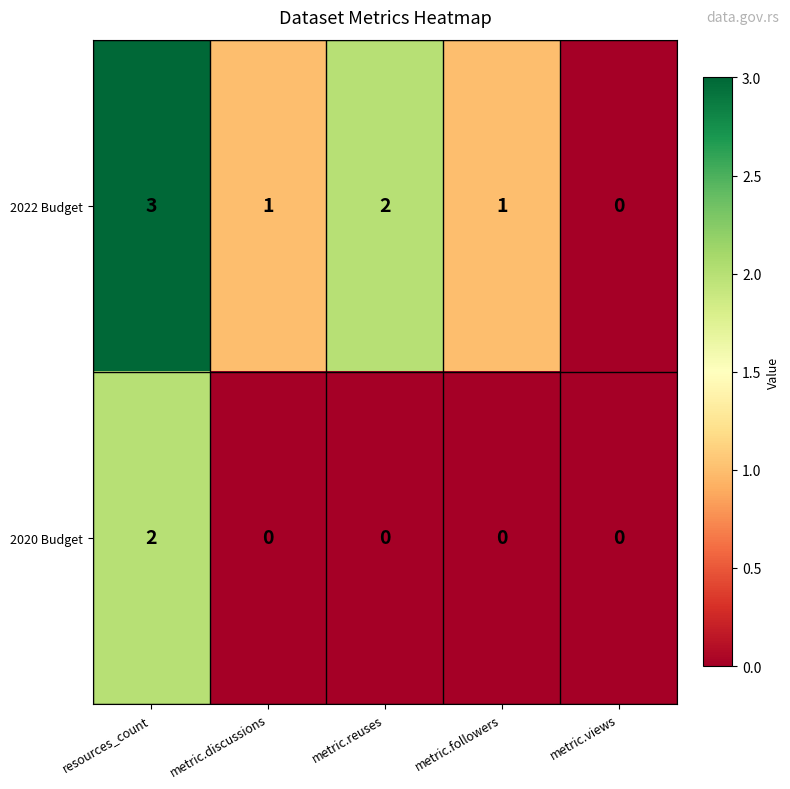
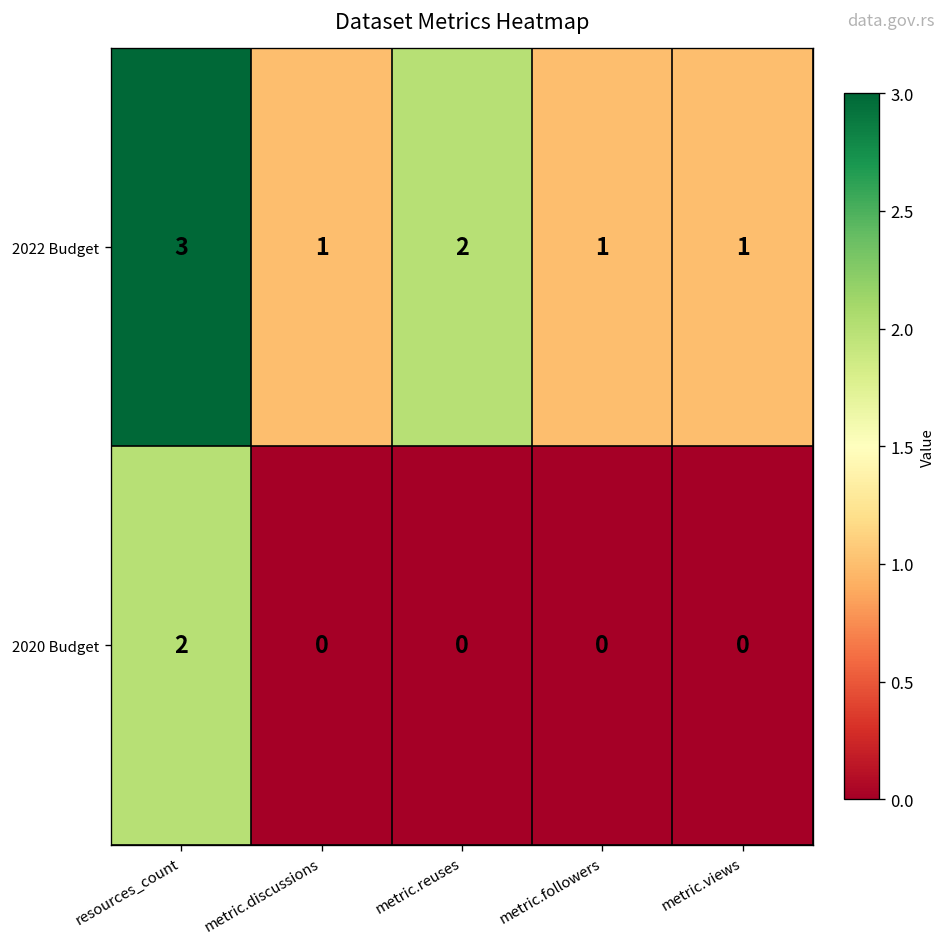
2022 Budget, metric.views: 0 -> 1
